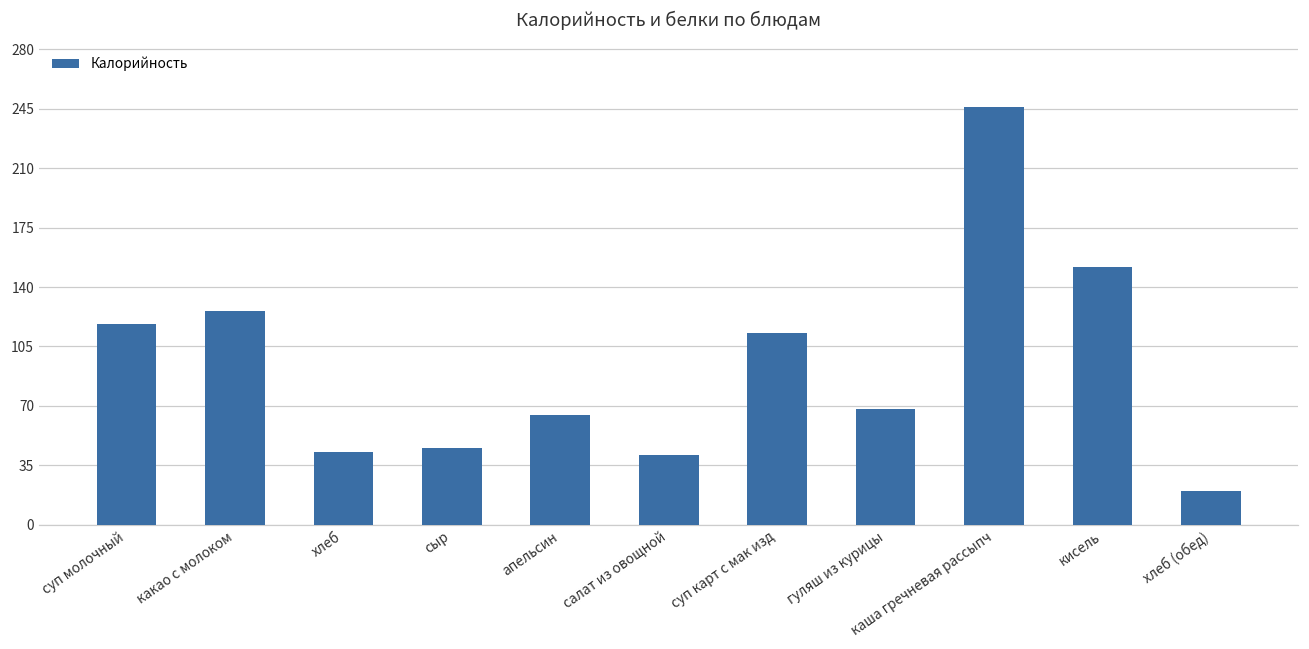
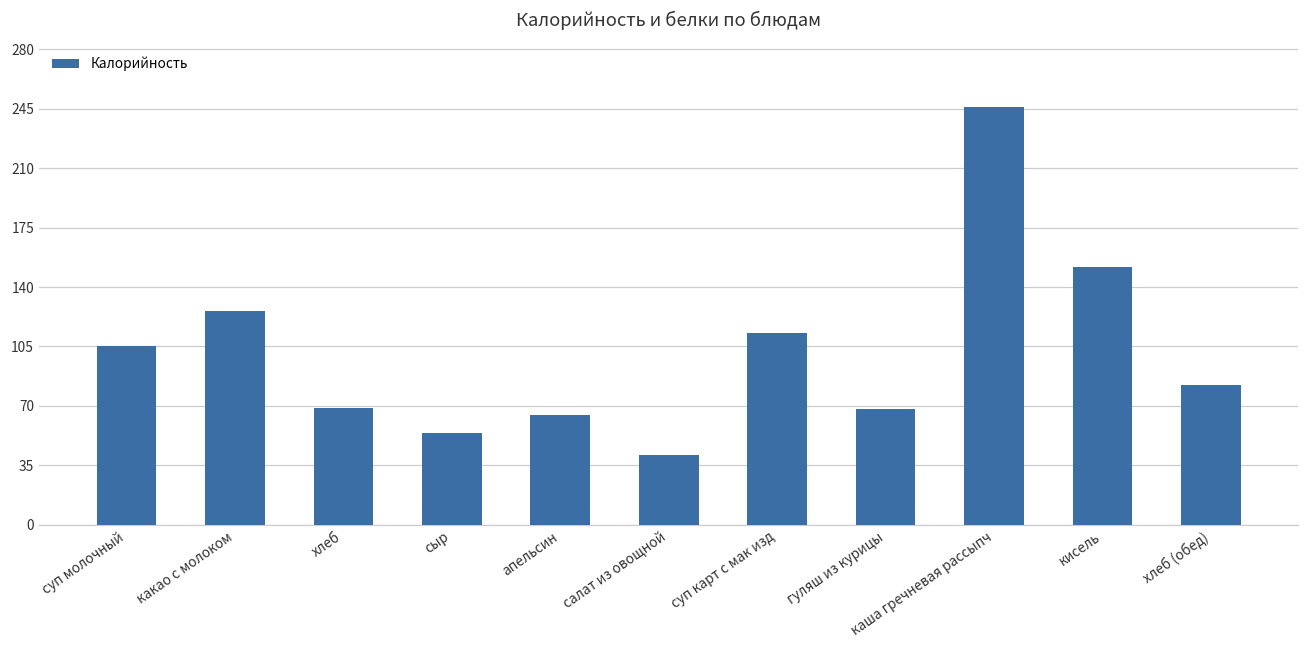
суп молочный: 118 -> 105
хлеб: 43 -> 69
сыр: 45 -> 54
хлеб (обед): 20 -> 82
